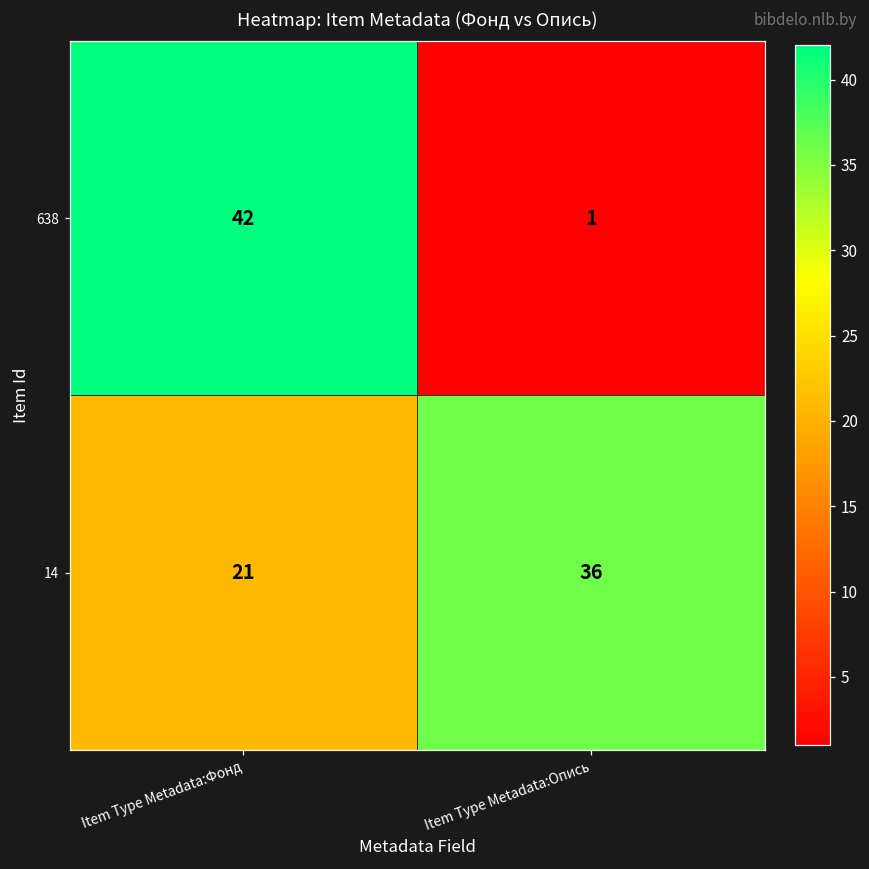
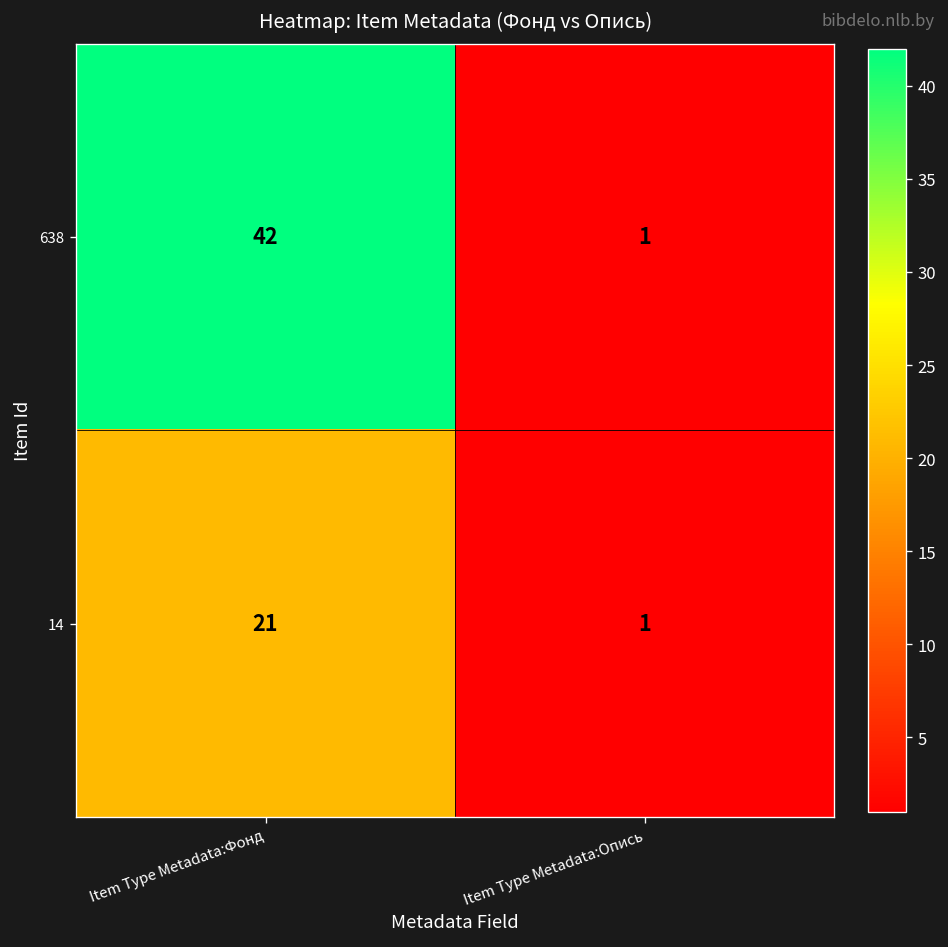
14, Item Type Metadata:Опись: 36 -> 1
